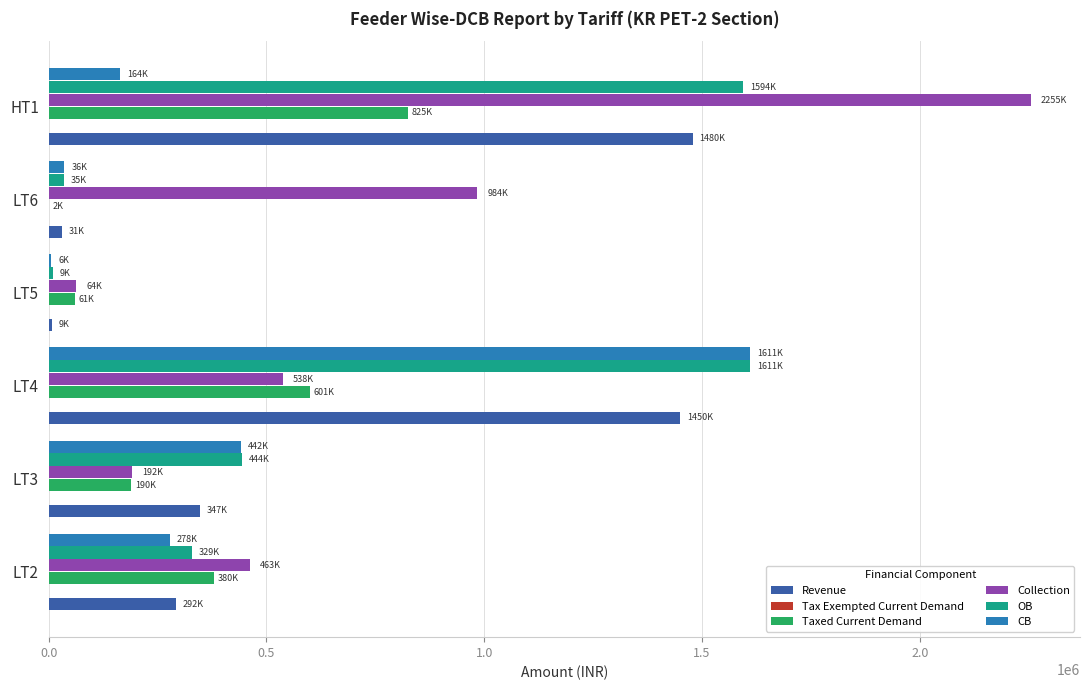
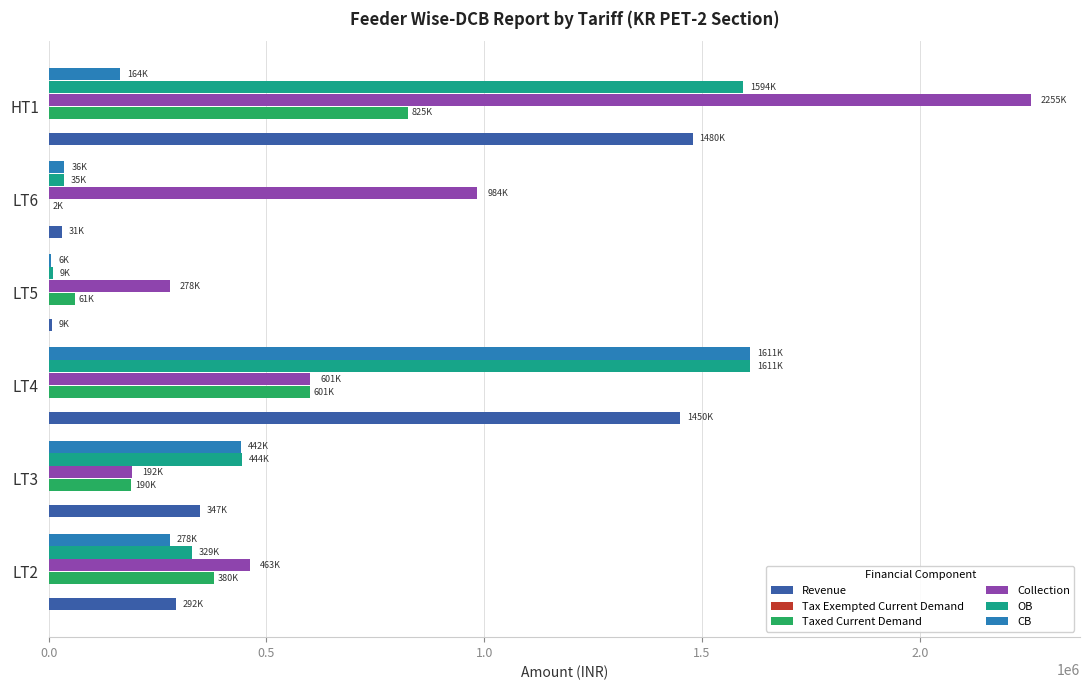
Collection, LT5: 64K -> 278K
Collection, LT4: 538K -> 601K
